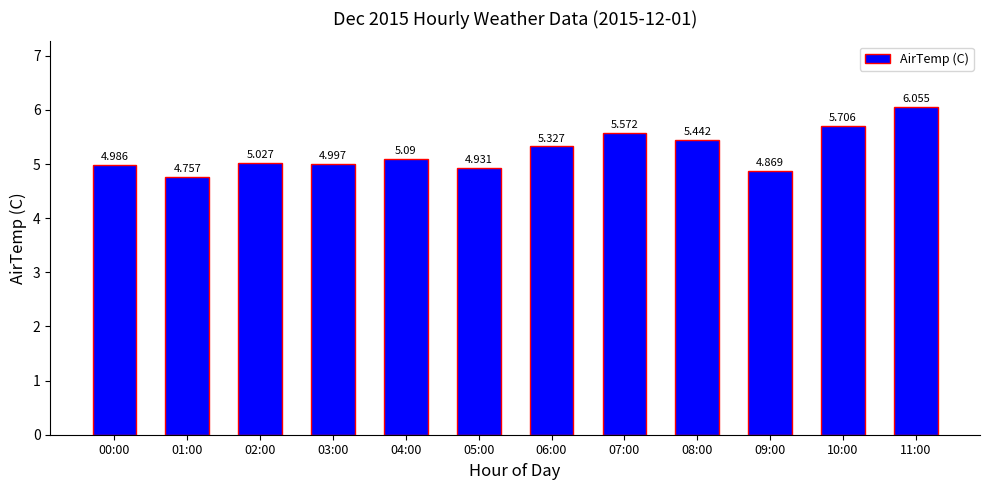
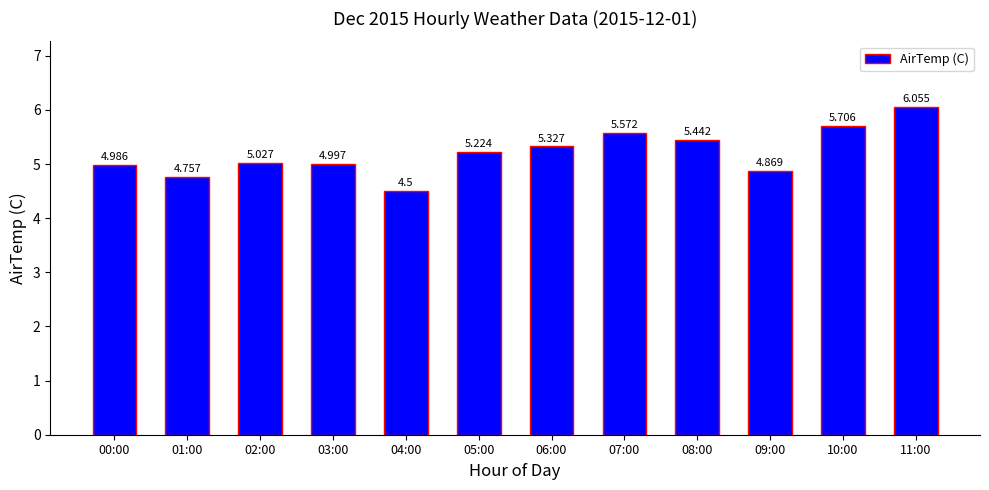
04:00: 5.09 -> 4.5
05:00: 4.931 -> 5.224
